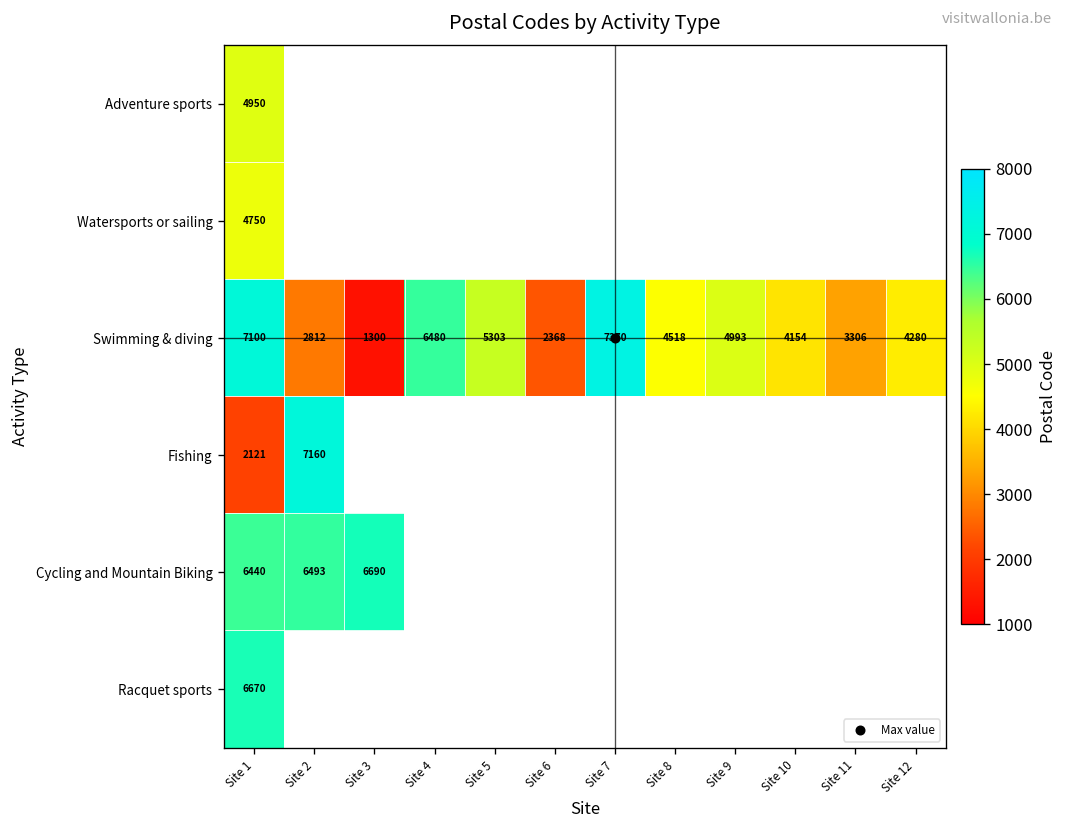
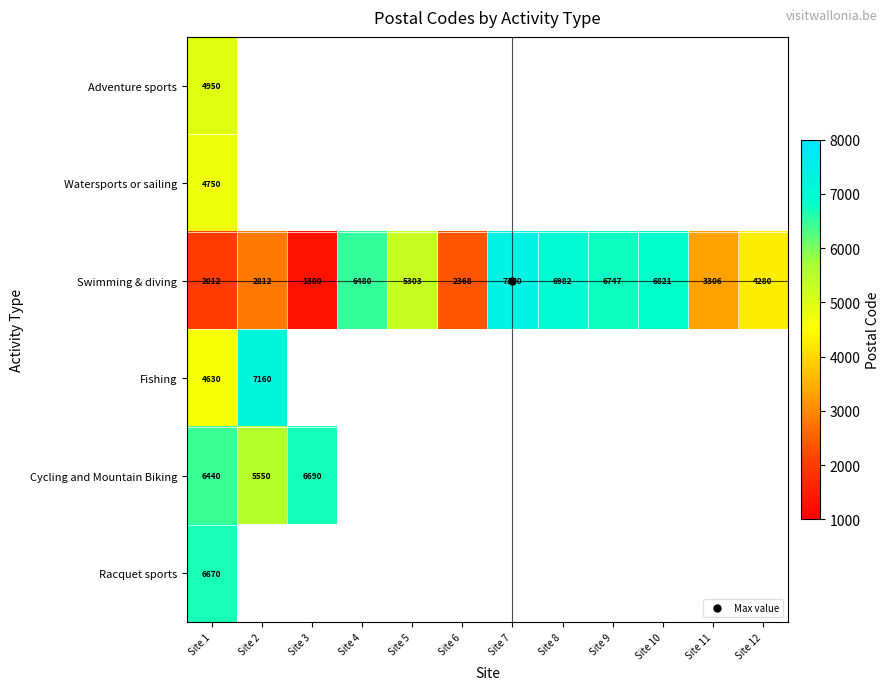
Swimming & diving, Site 1: 7100 -> 2012
Swimming & diving, Site 8: 4518 -> 6982
Swimming & diving, Site 9: 4993 -> 6747
Swimming & diving, Site 10: 4154 -> 6821
Fishing, Site 1: 2121 -> 4630
Cycling and Mountain Biking, Site 2: 6493 -> 5550
